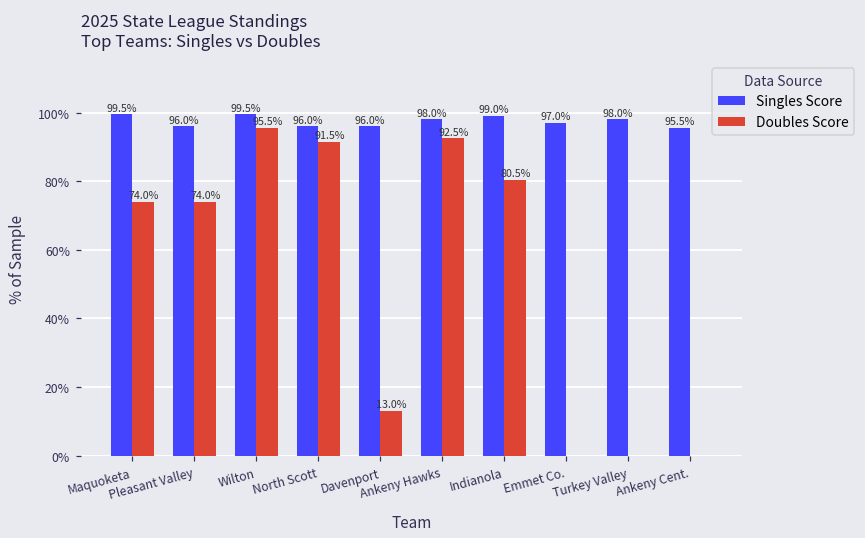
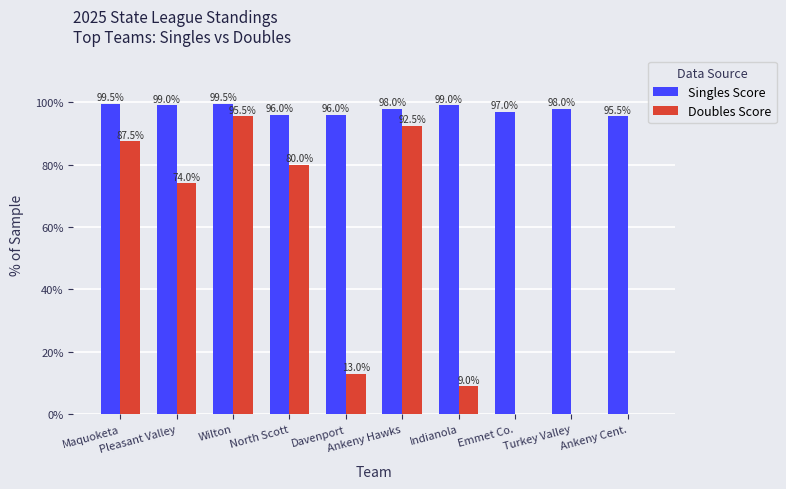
Doubles Score, Maquoketa: 74.0% -> 87.5%
Singles Score, Pleasant Valley: 96.0% -> 99.0%
Doubles Score, North Scott: 91.5% -> 80.0%
Doubles Score, Indianola: 80.5% -> 9.0%
